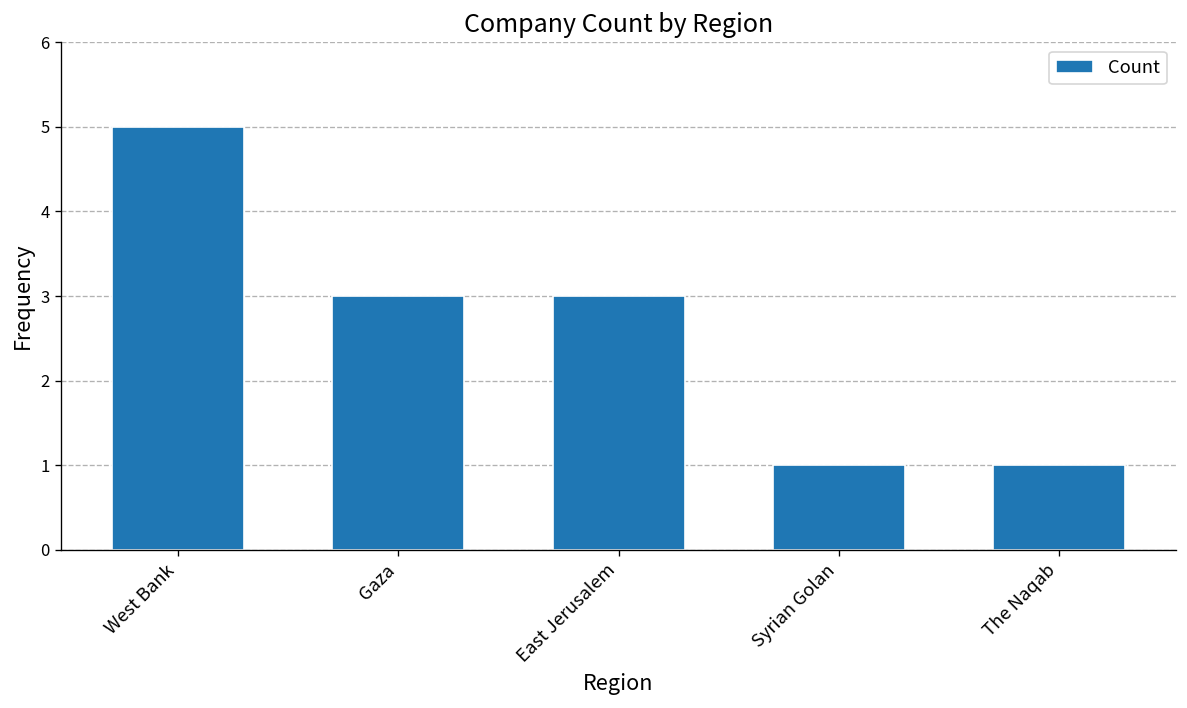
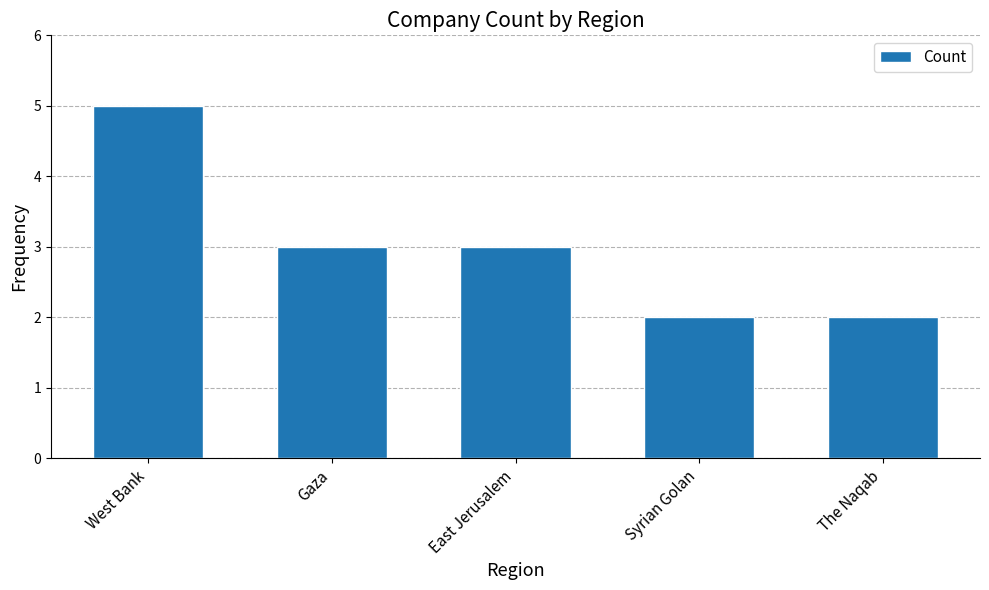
Syrian Golan: 1 -> 2
The Naqab: 1 -> 2
